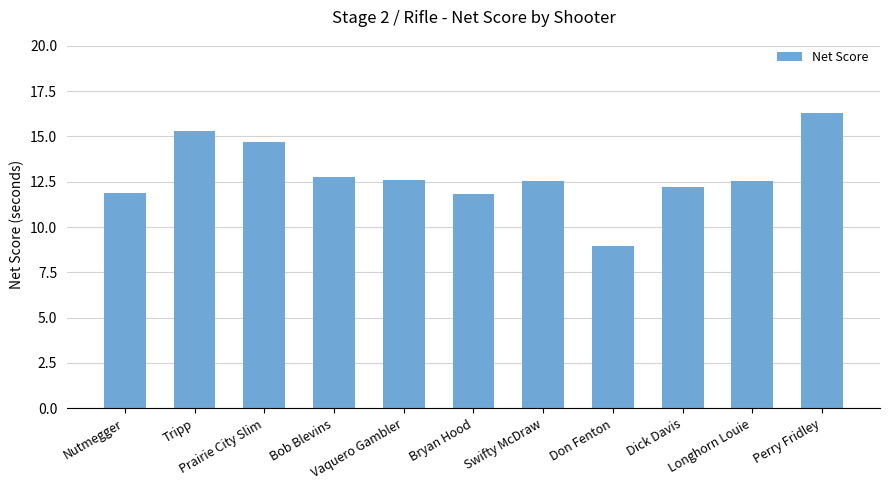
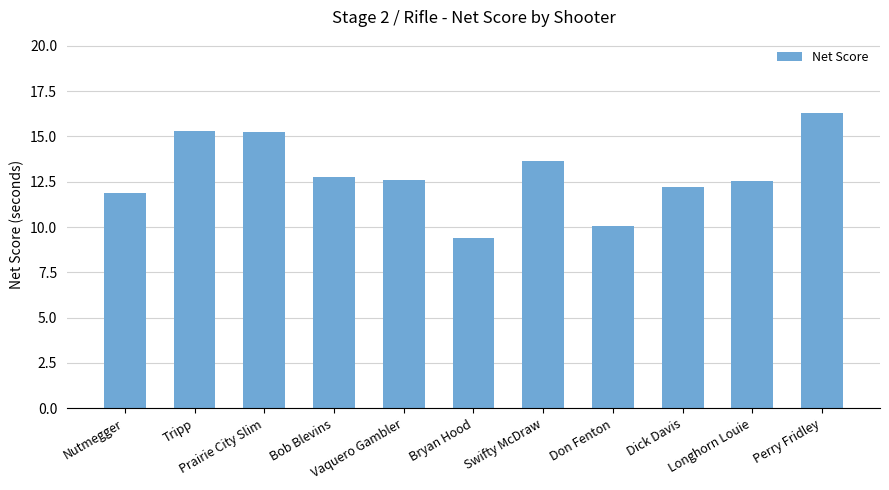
Prairie City Slim: 14.7 -> 15.3
Bryan Hood: 11.8 -> 9.4
Swifty McDraw: 12.5 -> 13.6
Don Fenton: 9.0 -> 10.0
